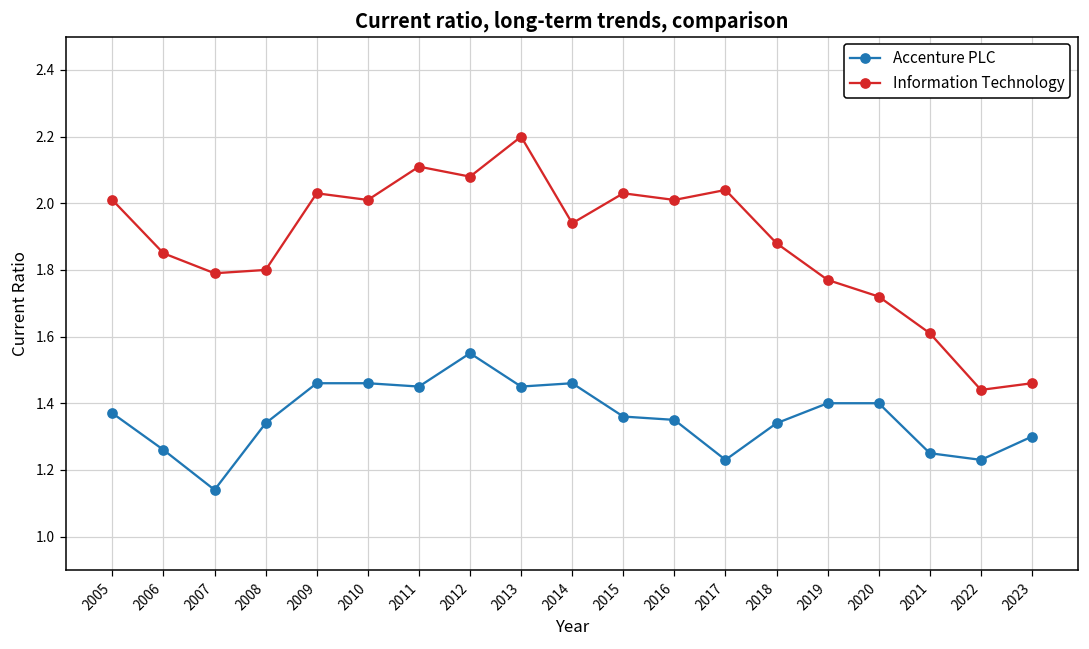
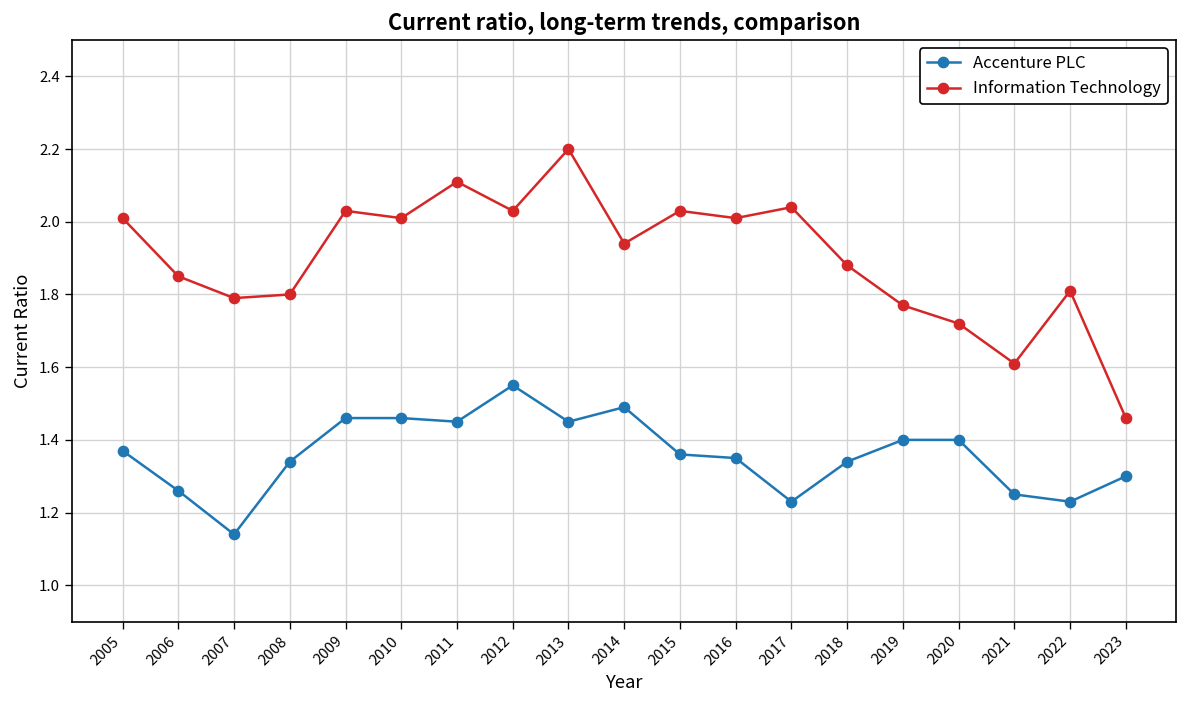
Information Technology, 2012: 2.08 -> 2.03
Accenture PLC, 2014: 1.46 -> 1.49
Information Technology, 2022: 1.44 -> 1.81
